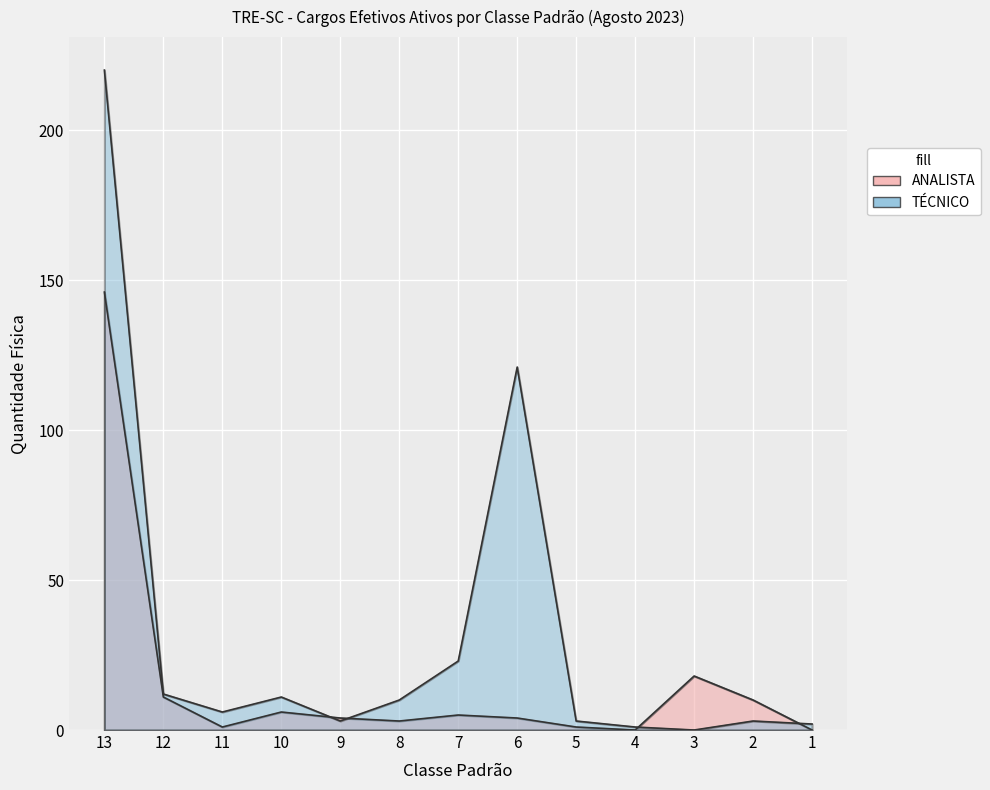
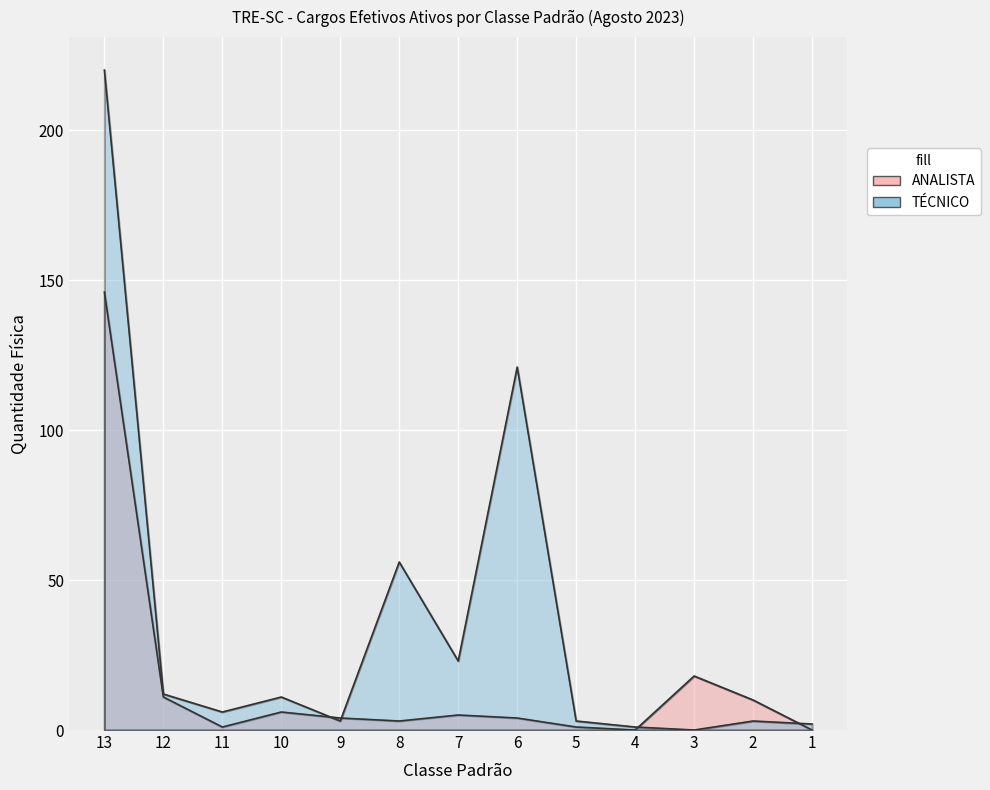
TÉCNICO, 8: 10 -> 56
